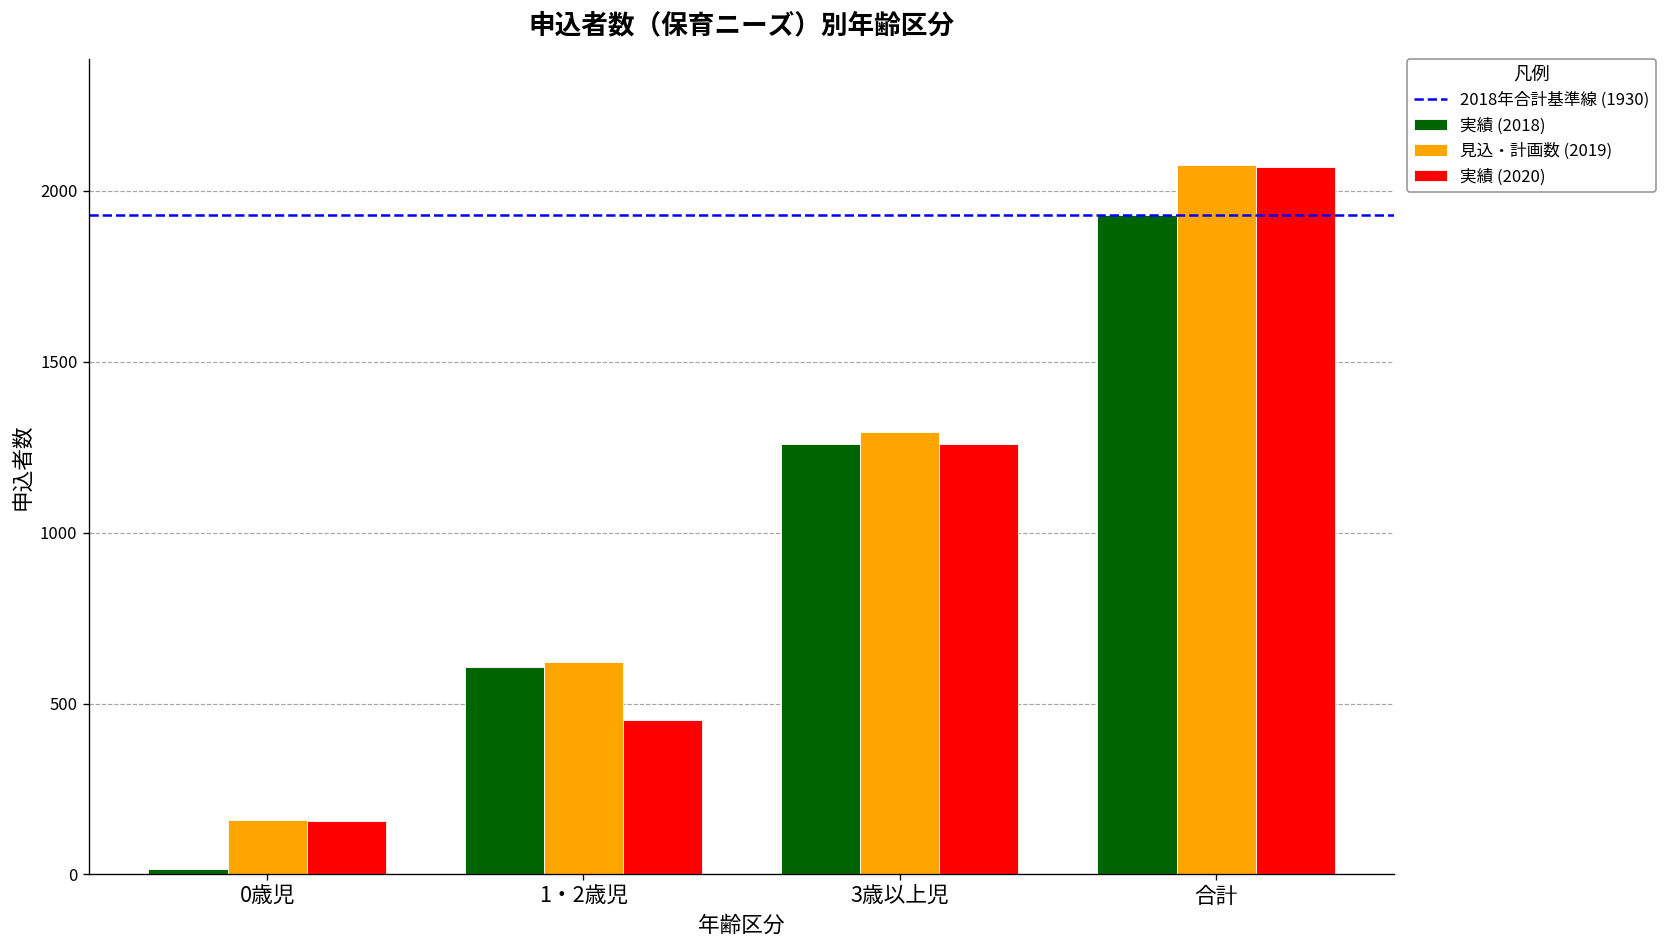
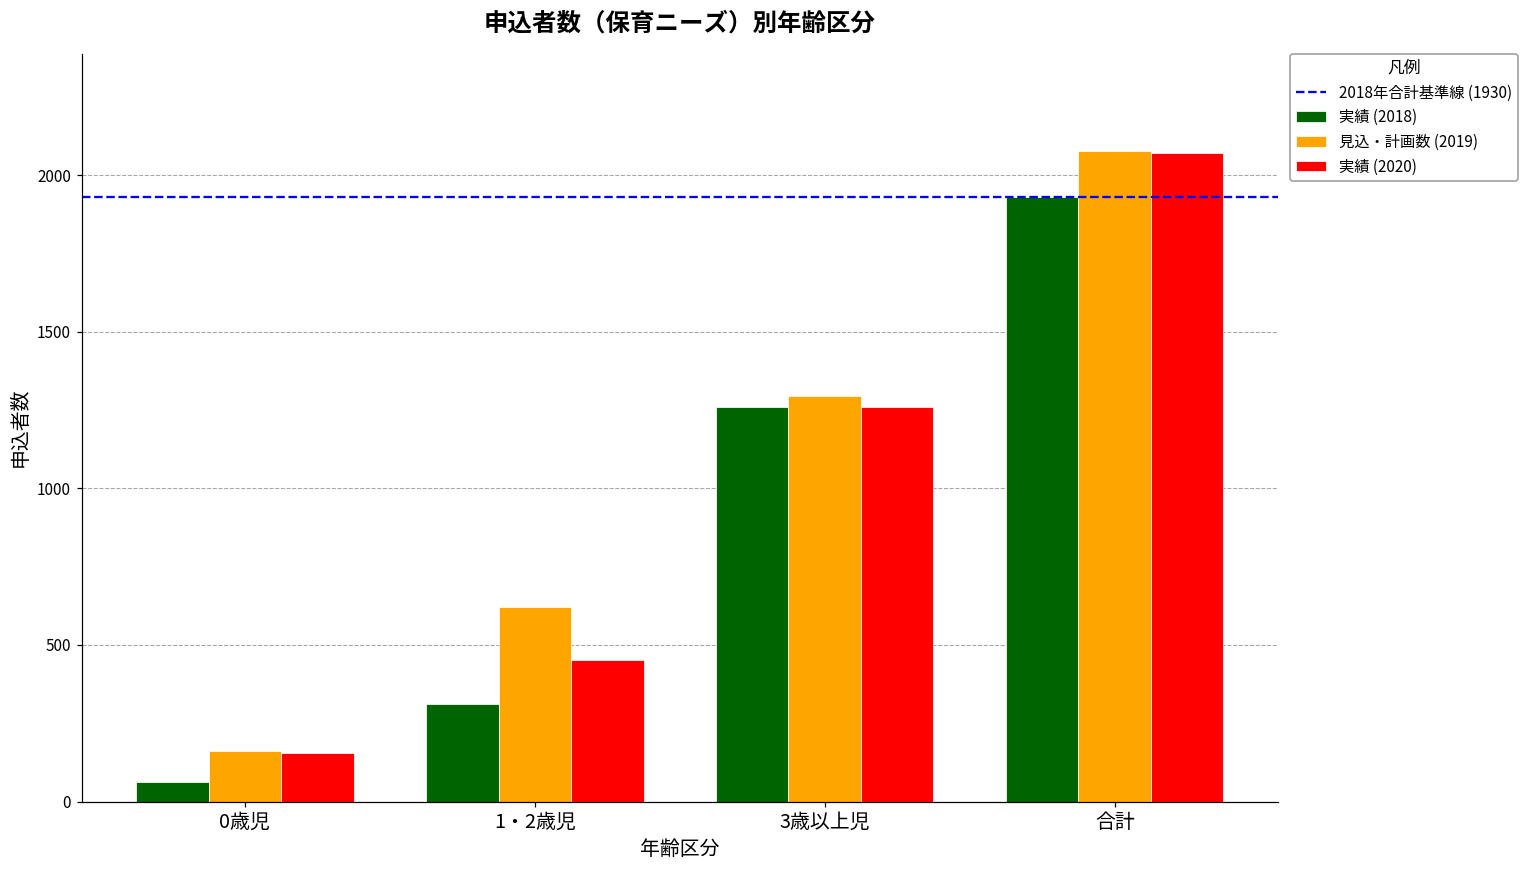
実績 (2018), 0歳児: 20 -> 60
実績 (2018), 1・2歳児: 610 -> 310
